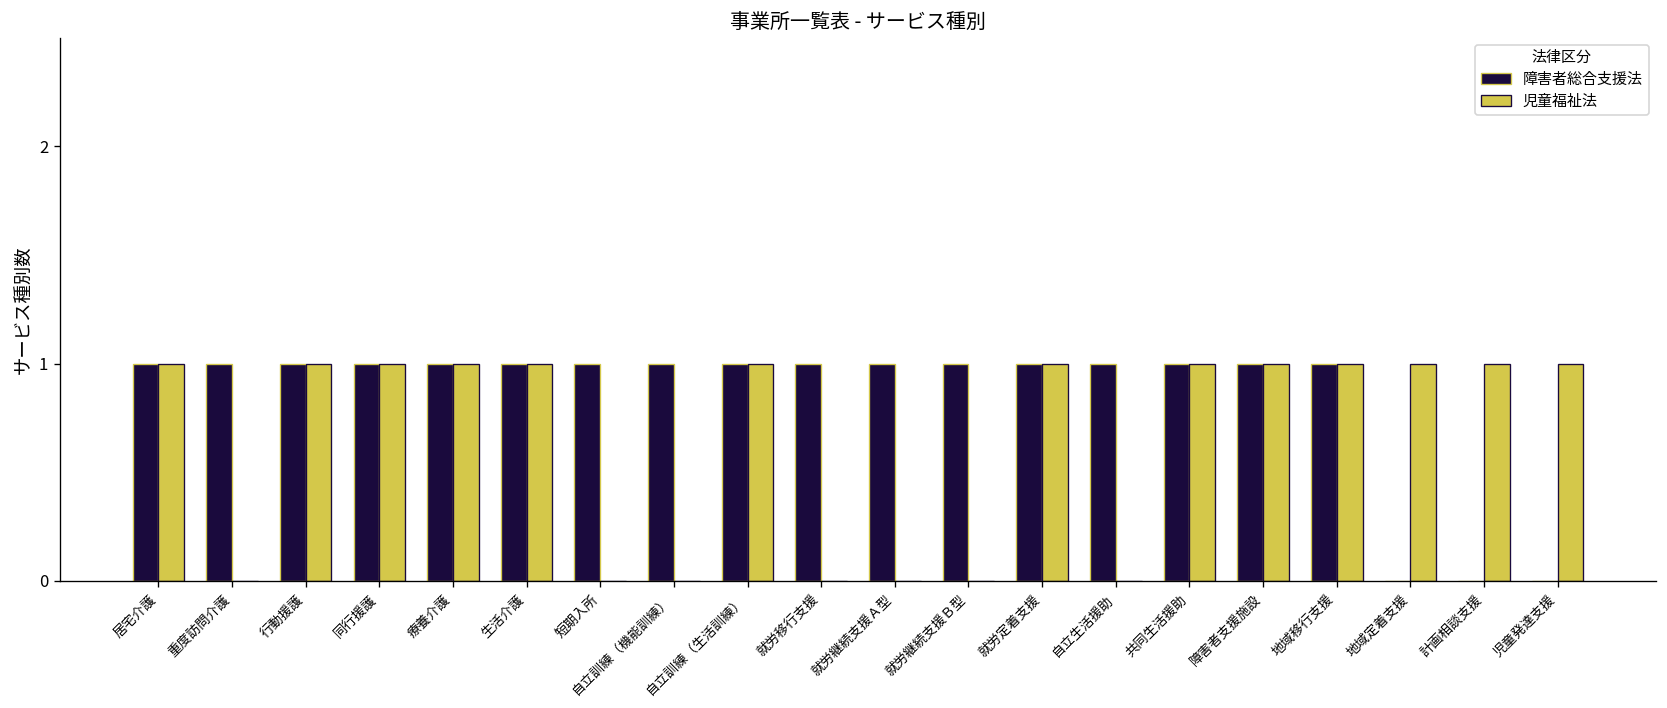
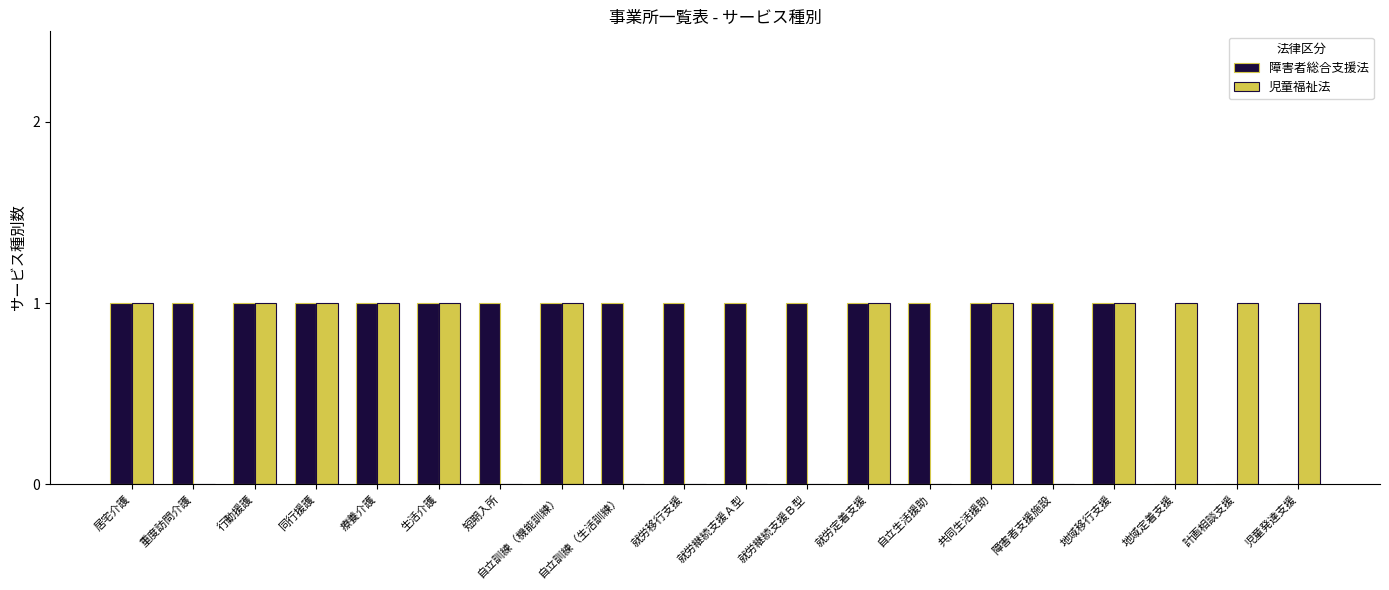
児童福祉法, 自立訓練（機能訓練）: 0 -> 1
児童福祉法, 自立訓練（生活訓練）: 1 -> 0
児童福祉法, 障害者支援施設: 1 -> 0
